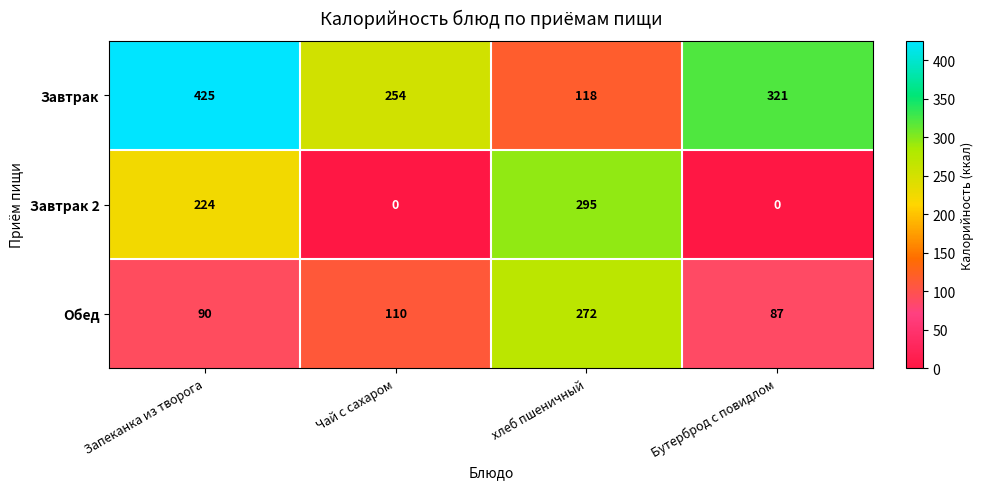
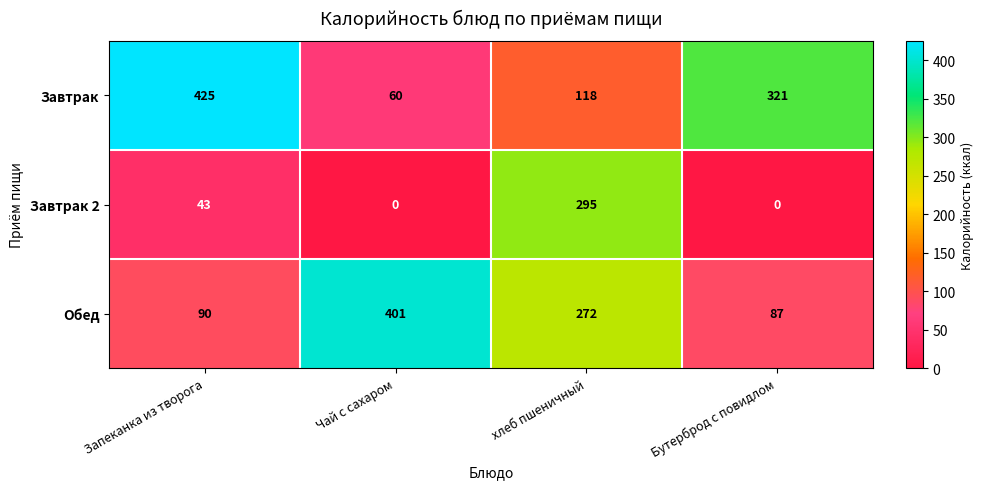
Завтрак, Чай с сахаром: 254 -> 60
Завтрак 2, Запеканка из творога: 224 -> 43
Обед, Чай с сахаром: 110 -> 401
